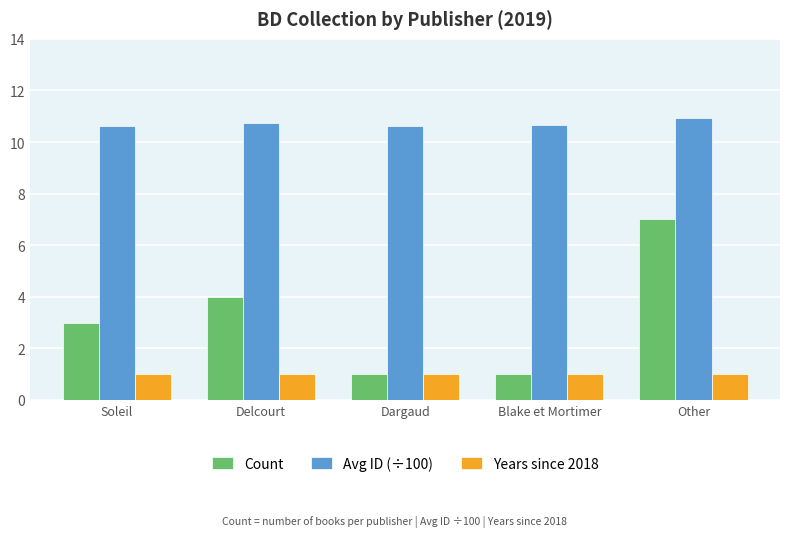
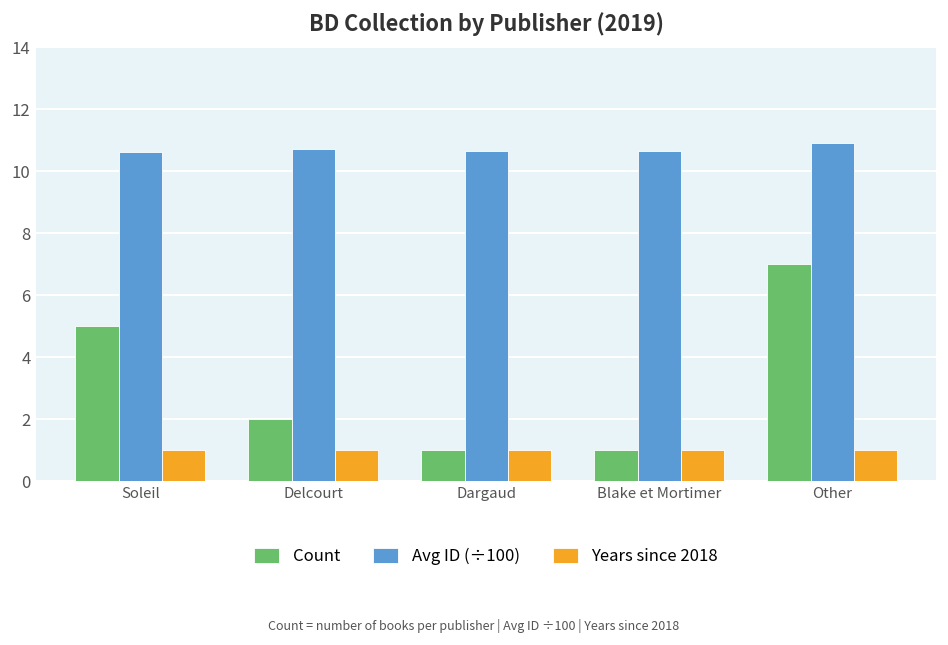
Count, Soleil: 3 -> 5
Count, Delcourt: 4 -> 2
